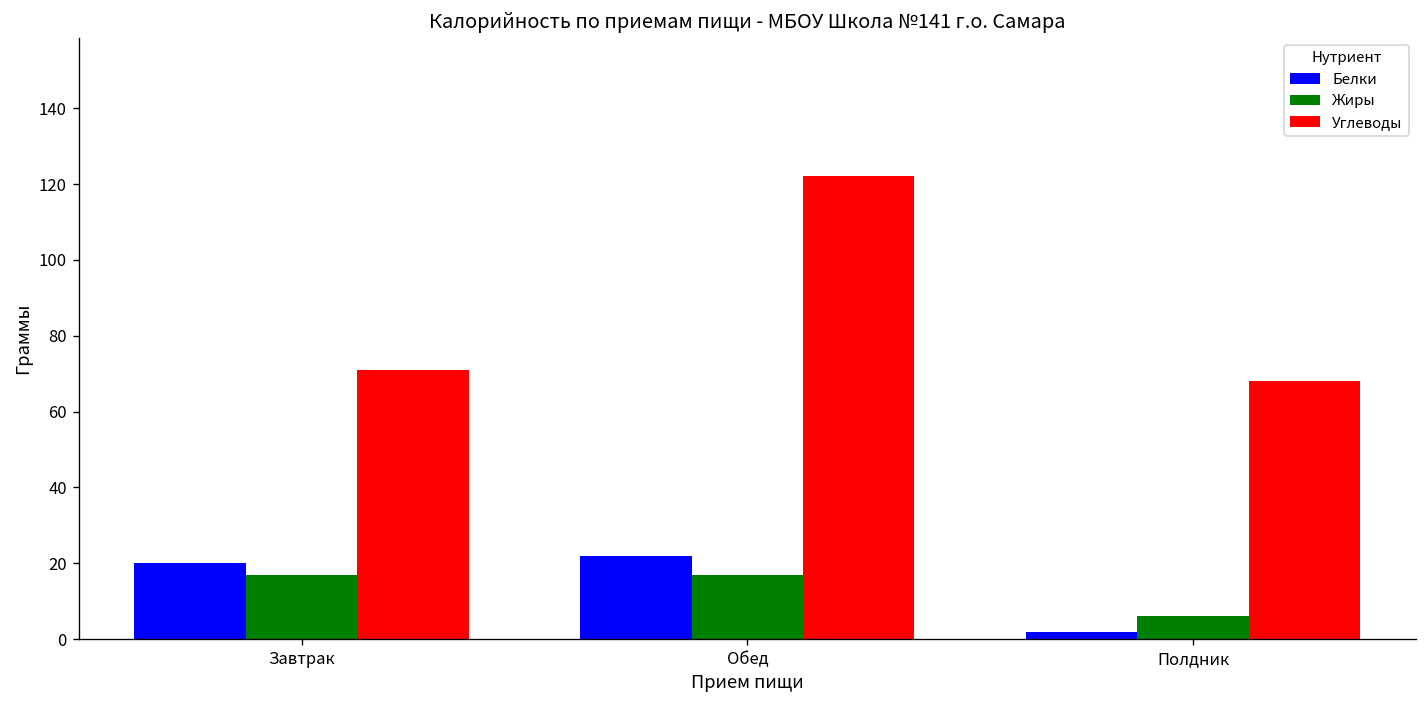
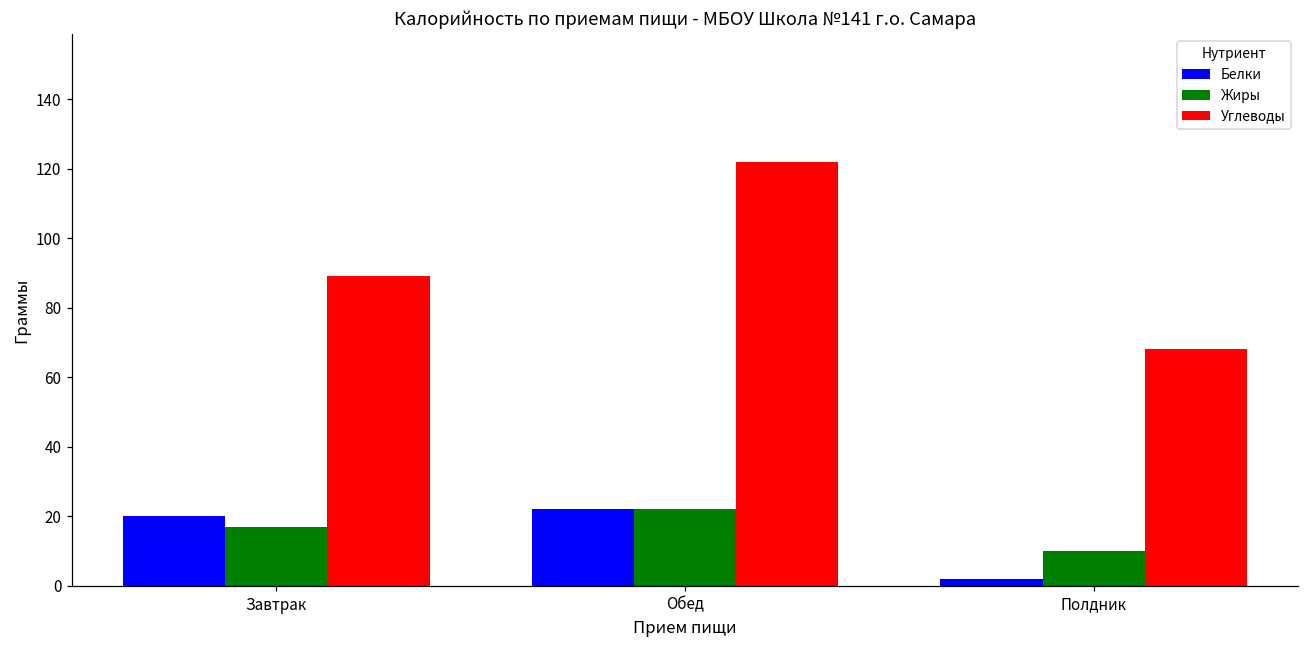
Углеводы, Завтрак: 71 -> 89
Жиры, Обед: 17 -> 22
Жиры, Полдник: 6 -> 10
